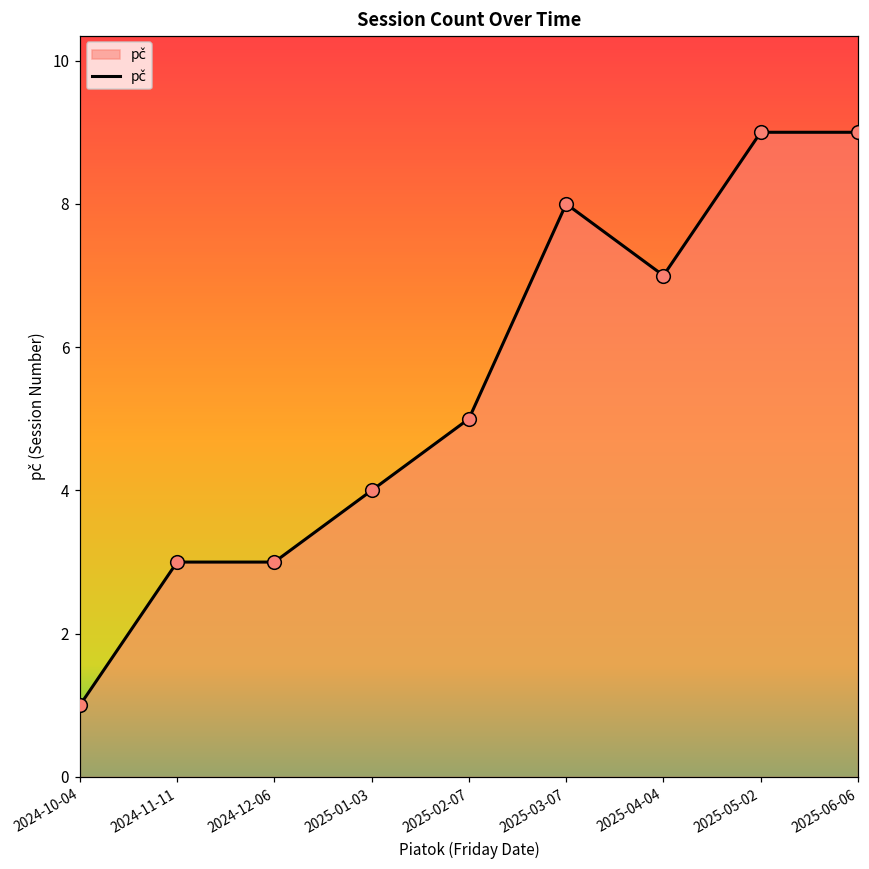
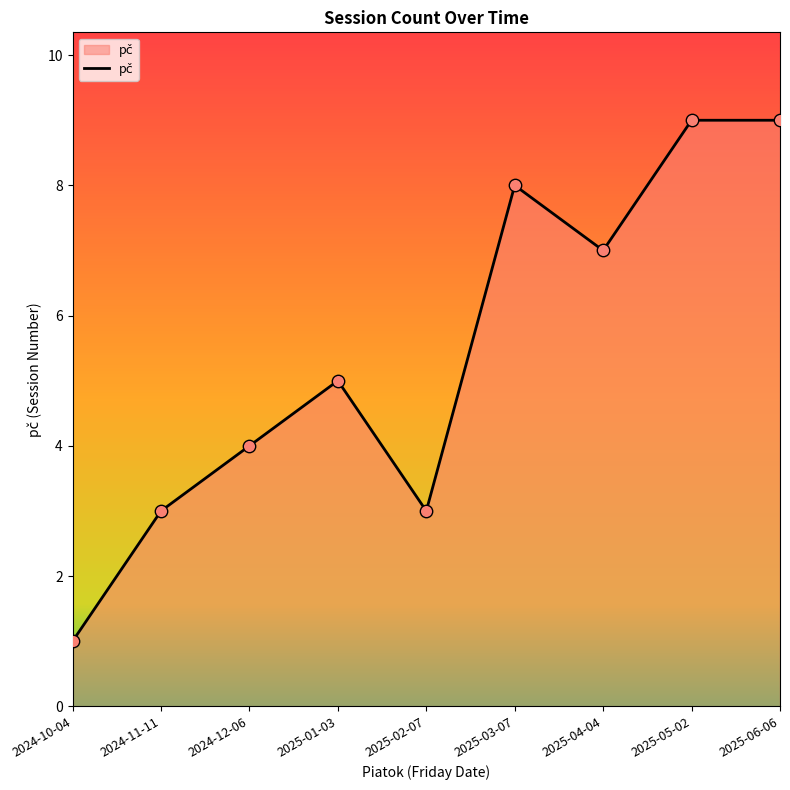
2024-12-06: 3 -> 4
2025-01-03: 4 -> 5
2025-02-07: 5 -> 3
